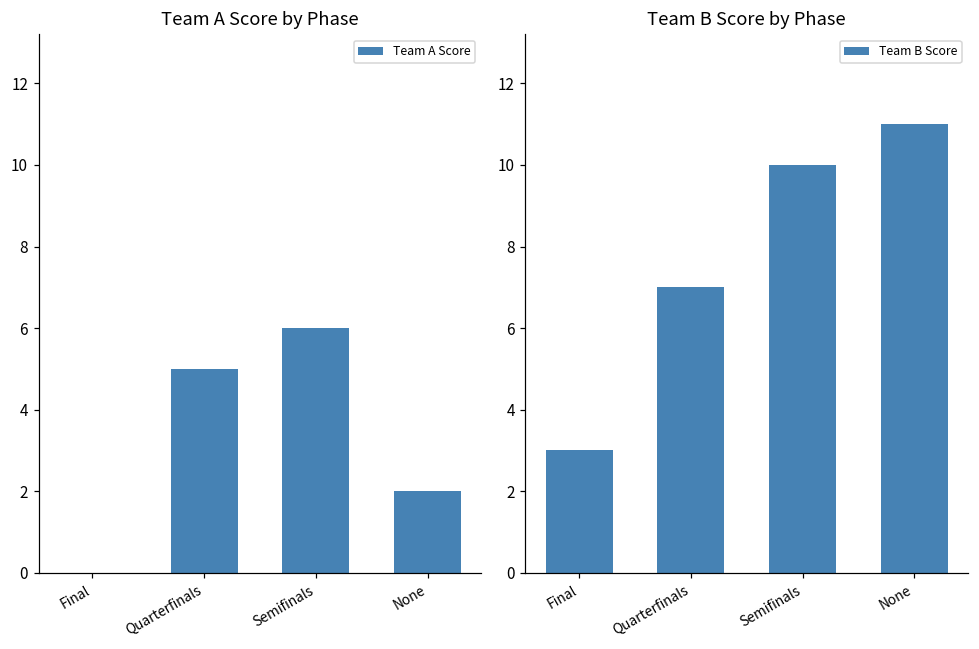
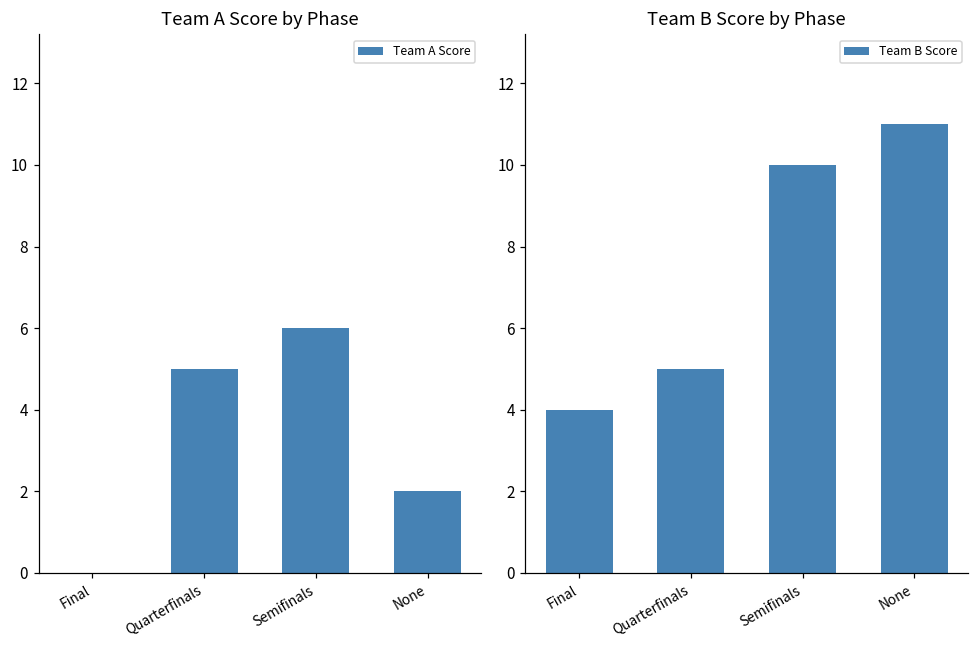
Team B Score by Phase, Final: 3 -> 4
Team B Score by Phase, Quarterfinals: 7 -> 5
